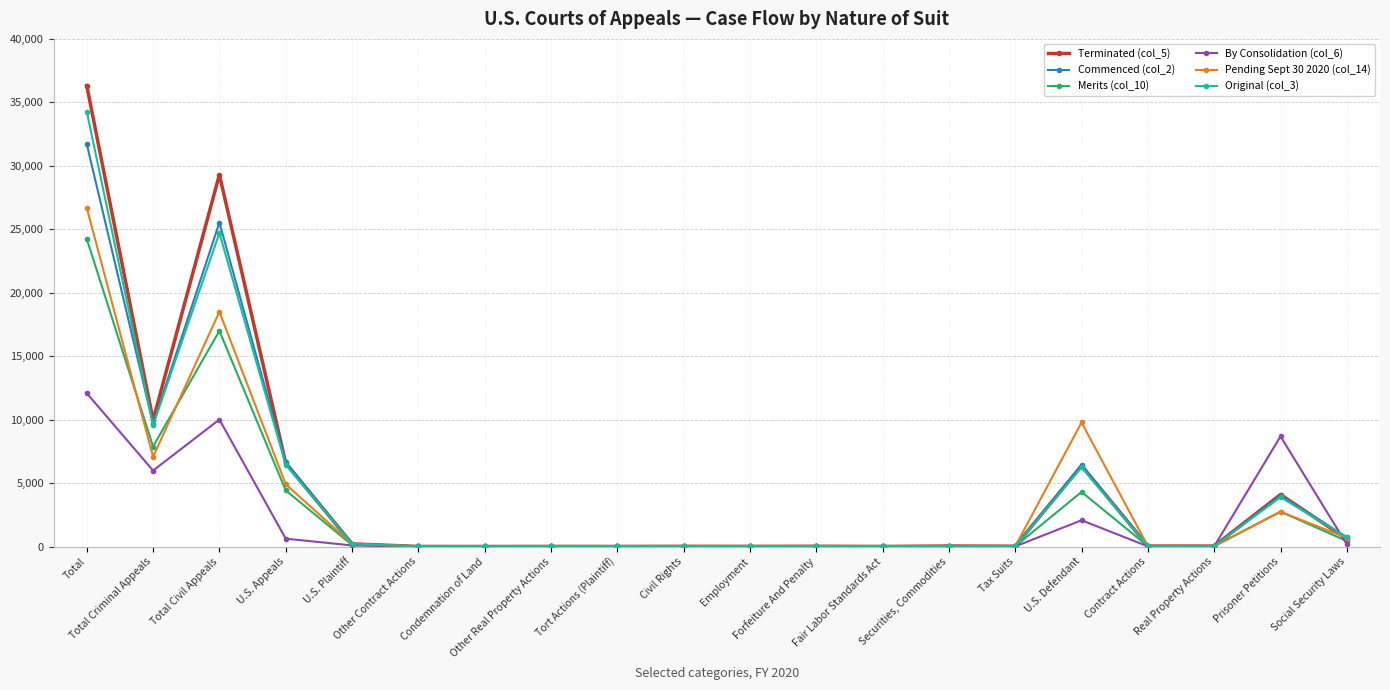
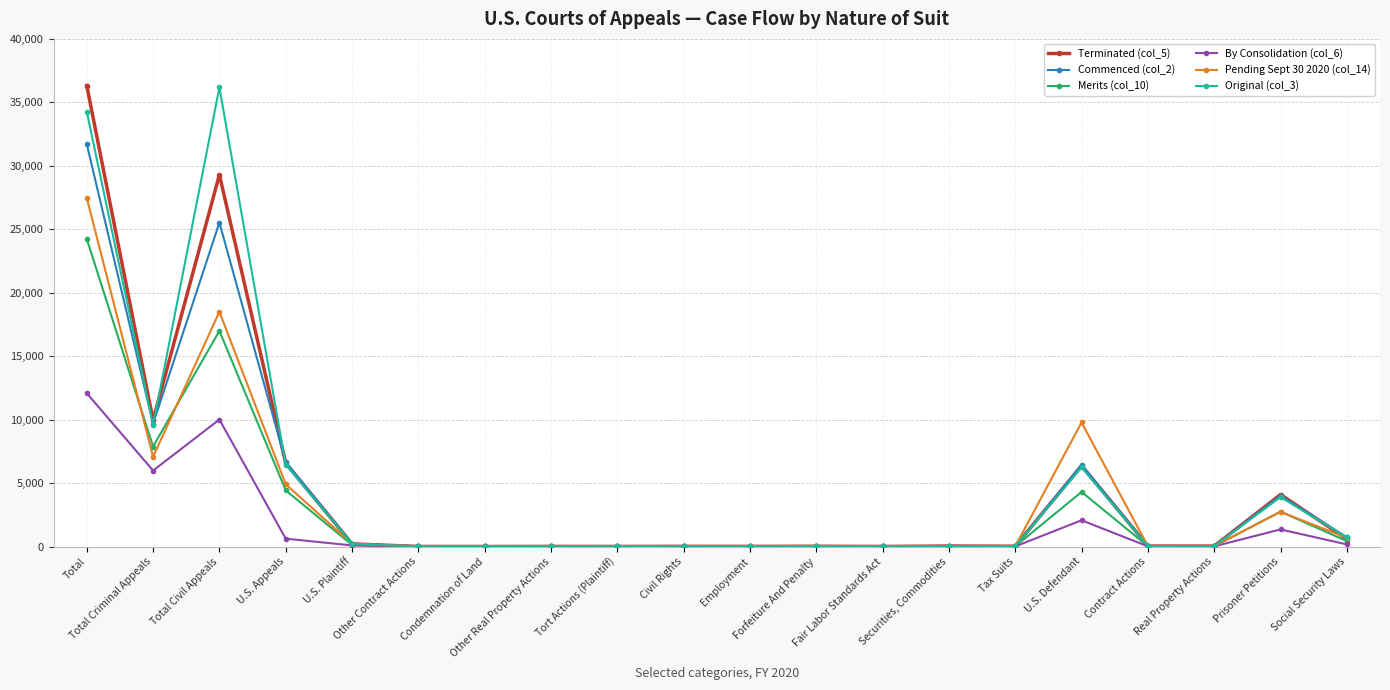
Pending Sept 30 2020 (col_14), Total: 26,700 -> 27,500
Original (col_3), Total Civil Appeals: 24,700 -> 36,200
By Consolidation (col_6), Prisoner Petitions: 8,700 -> 1,300
